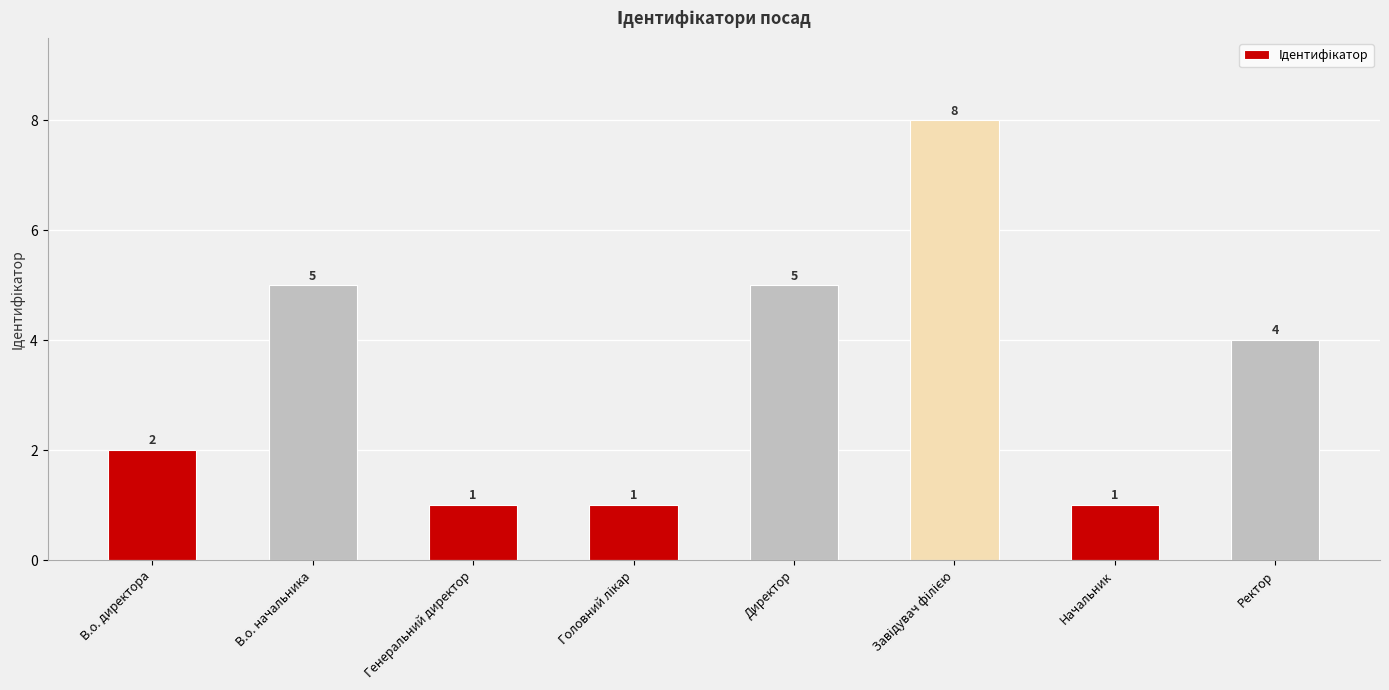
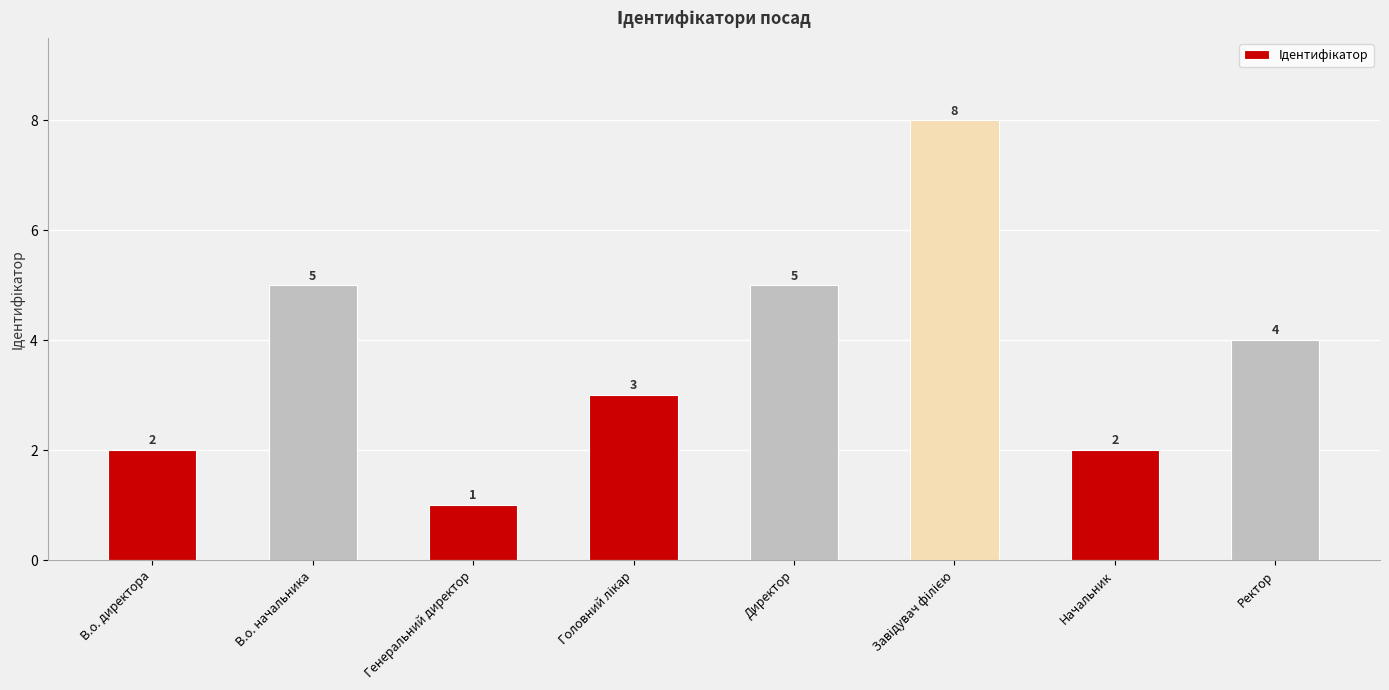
Головний лікар: 1 -> 3
Начальник: 1 -> 2
